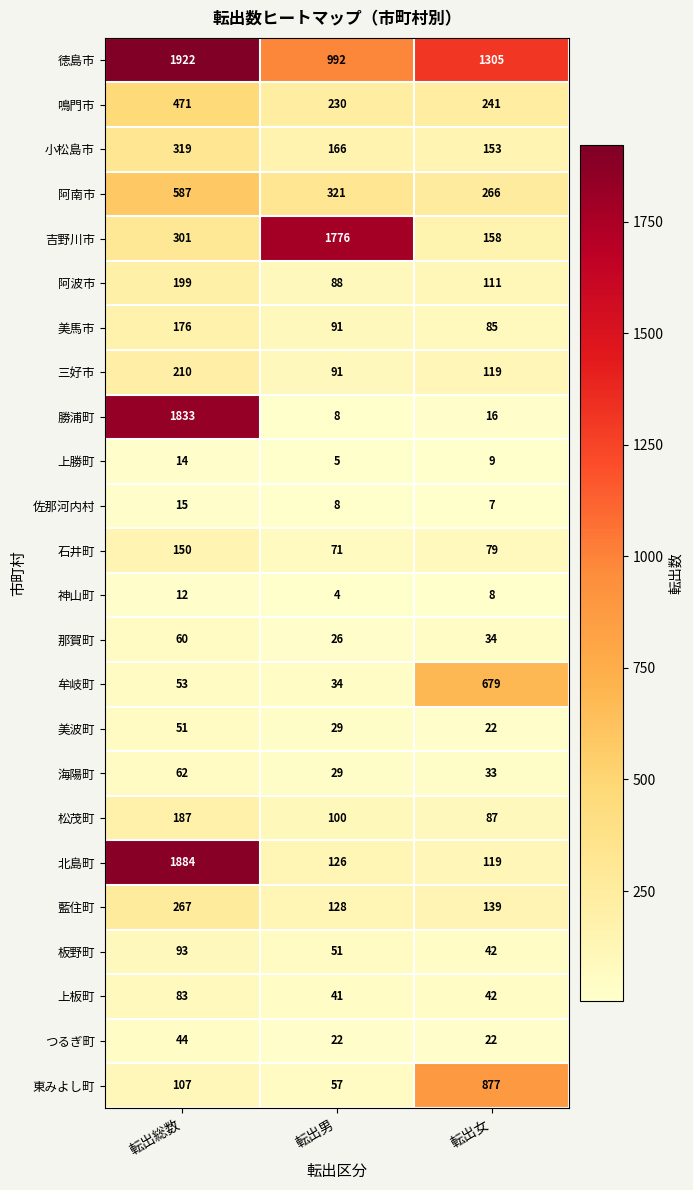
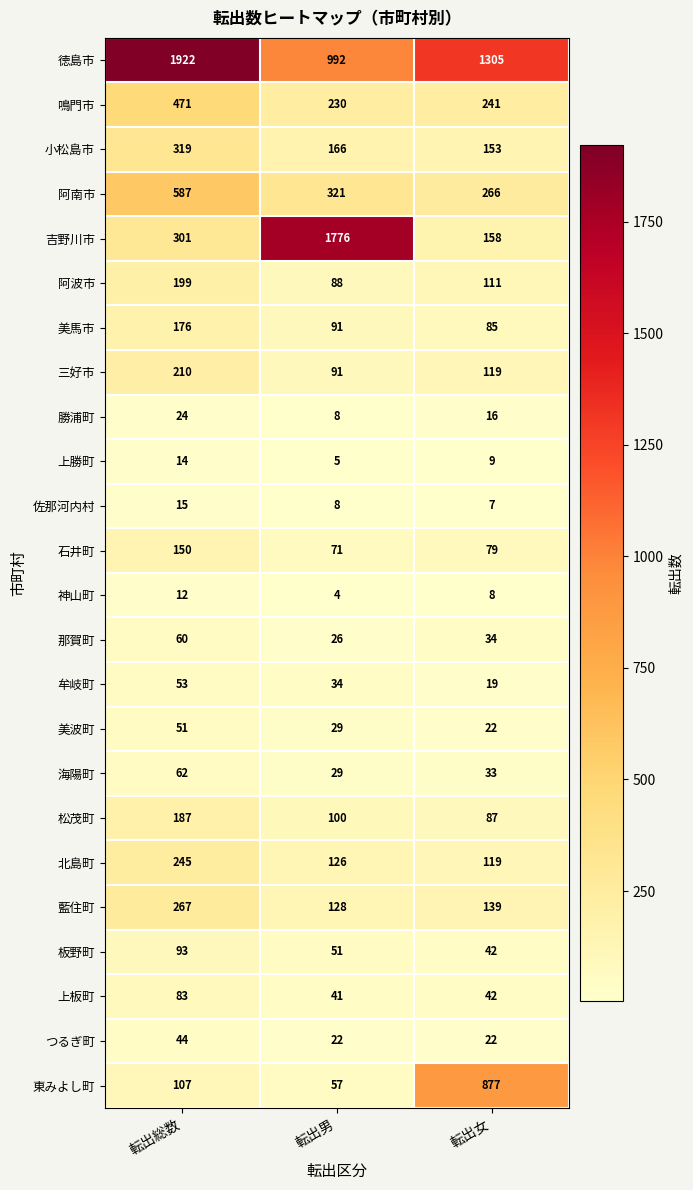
勝浦町, 転出総数: 1833 -> 24
牟岐町, 転出女: 679 -> 19
北島町, 転出総数: 1884 -> 245
